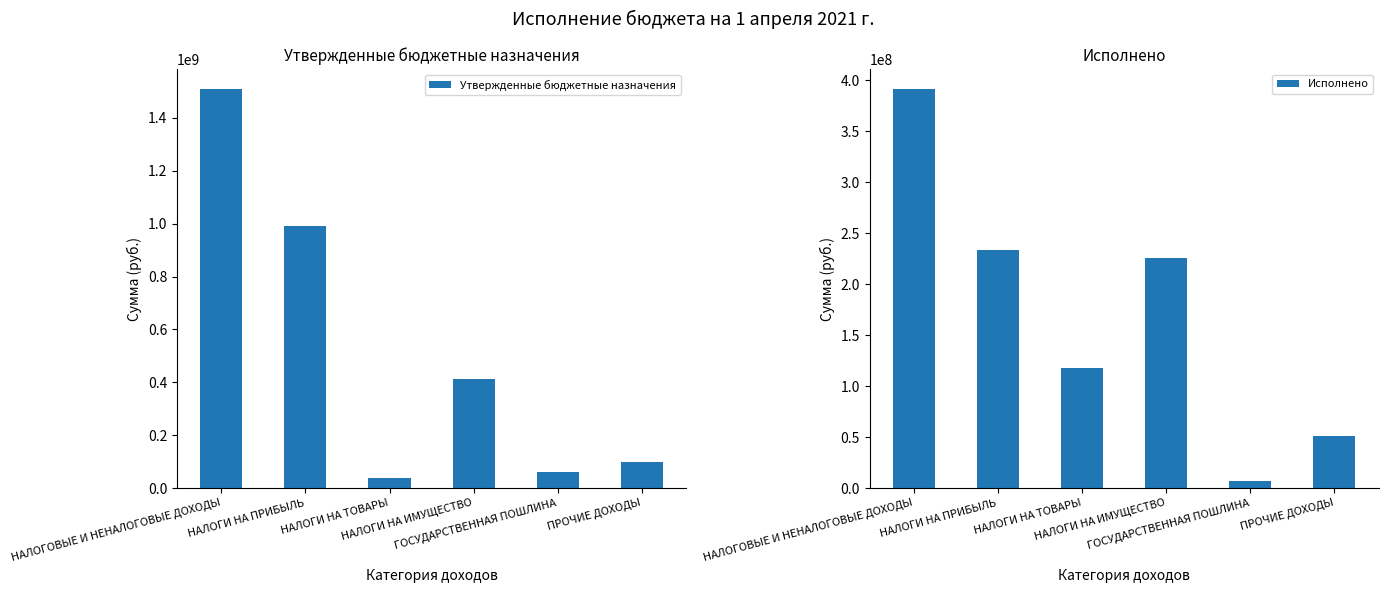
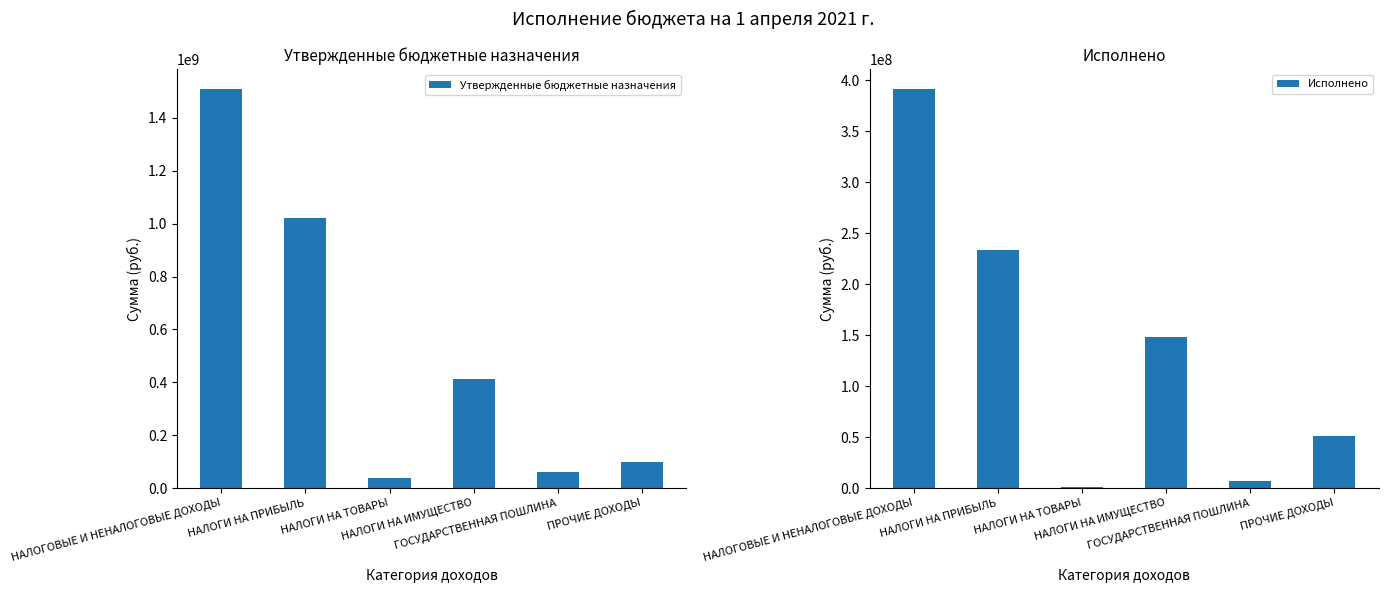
Утвержденные бюджетные назначения, НАЛОГИ НА ПРИБЫЛЬ: 990000000 -> 1020000000
Исполнено, НАЛОГИ НА ТОВАРЫ: 118000000 -> 1000000
Исполнено, НАЛОГИ НА ИМУЩЕСТВО: 226000000 -> 148000000
